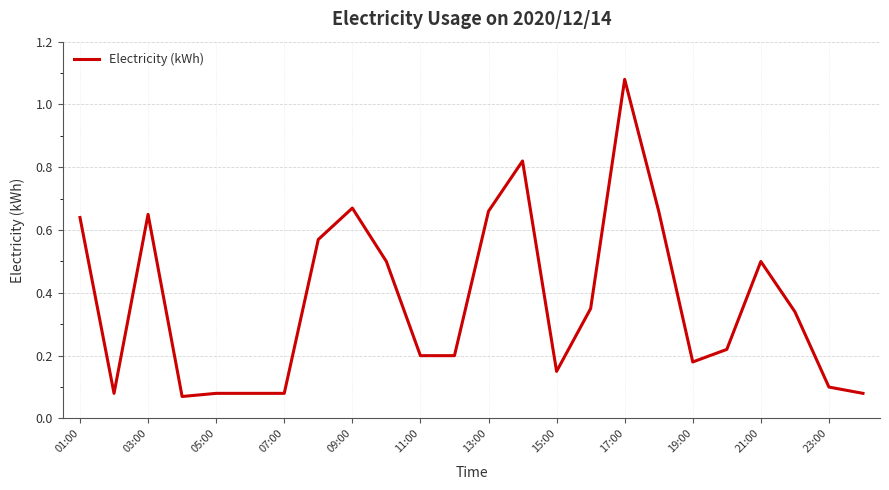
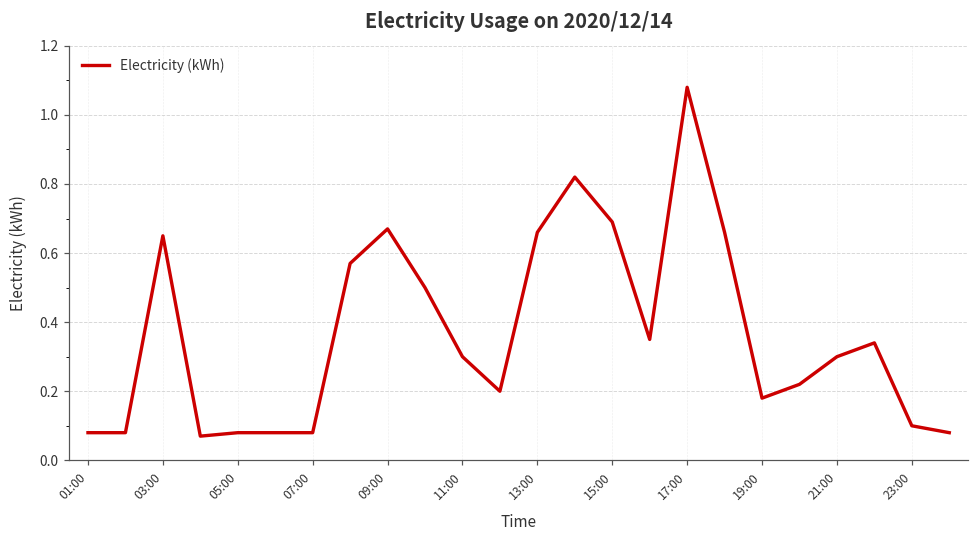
01:00: 0.64 -> 0.08
11:00: 0.2 -> 0.3
15:00: 0.15 -> 0.69
21:00: 0.5 -> 0.3
